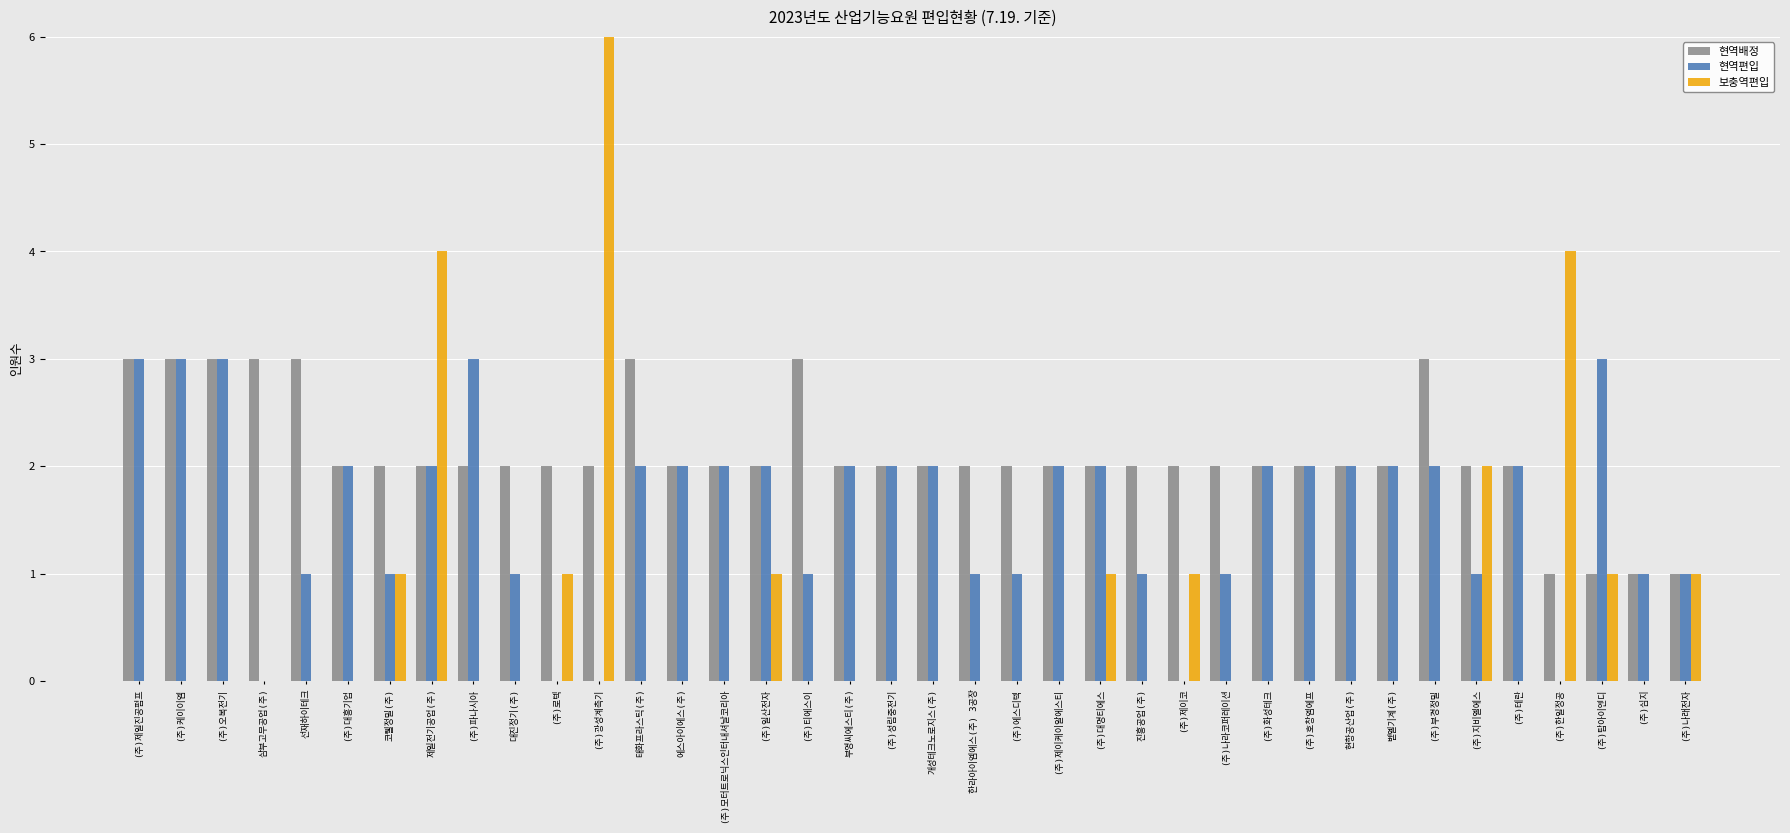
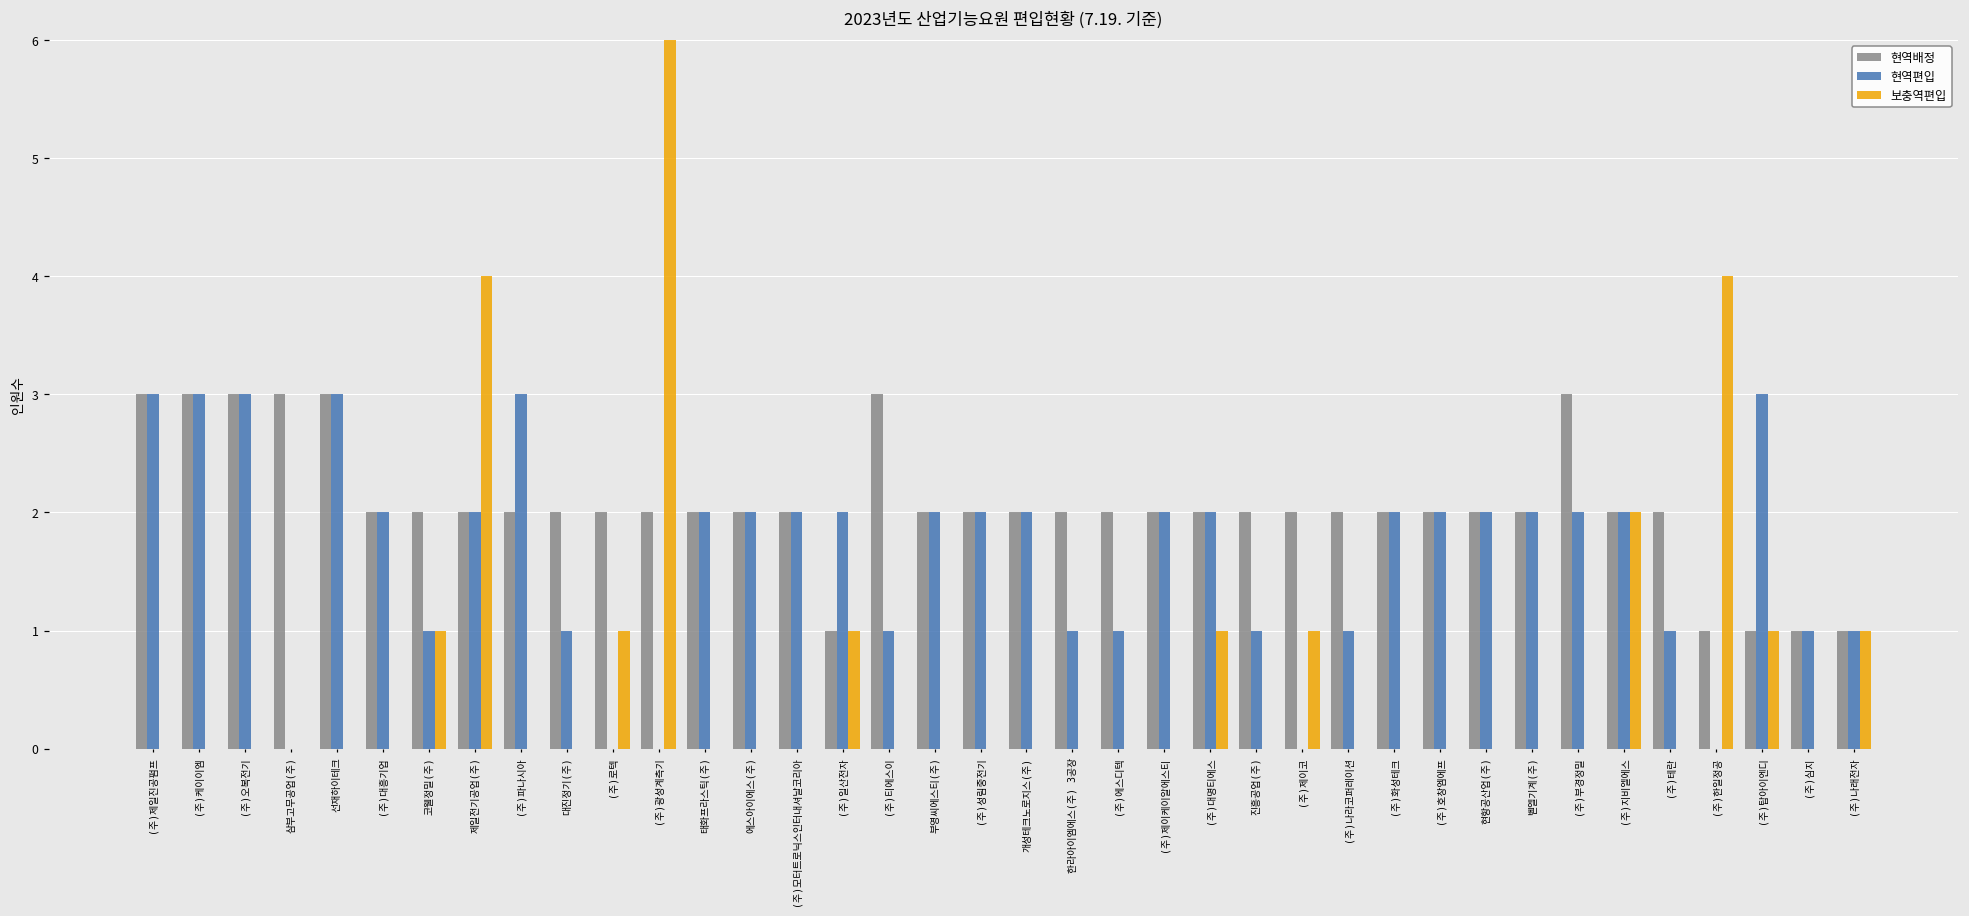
현역편입, 선재하이테크: 1 -> 3
현역배정, 태화프라스틱(주): 3 -> 2
현역배정, (주)일산전자: 2 -> 1
현역편입, (주)지비엘에스: 1 -> 2
현역편입, (주)테란: 2 -> 1
